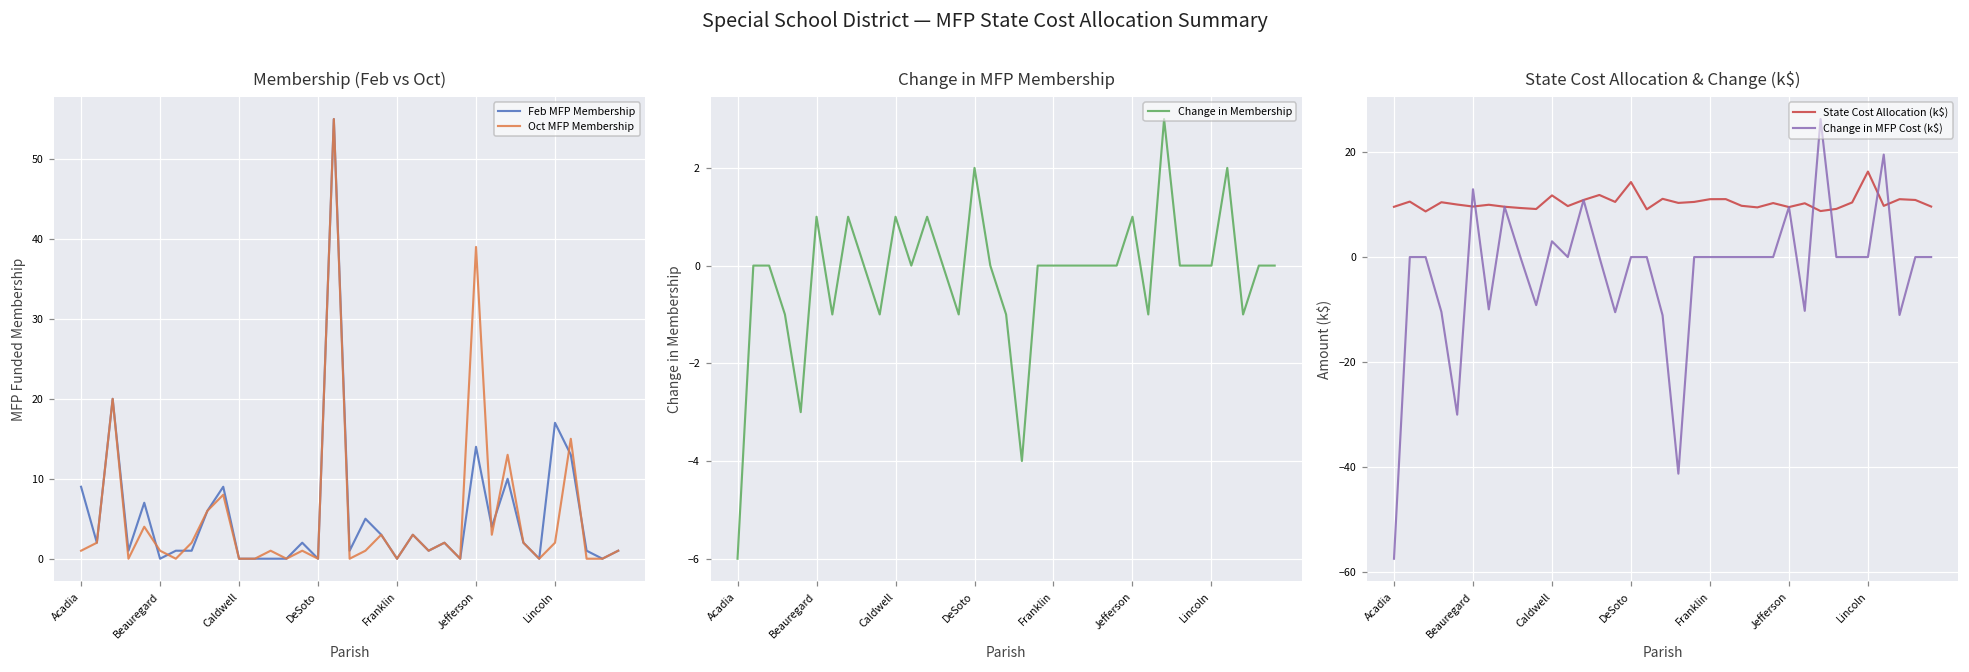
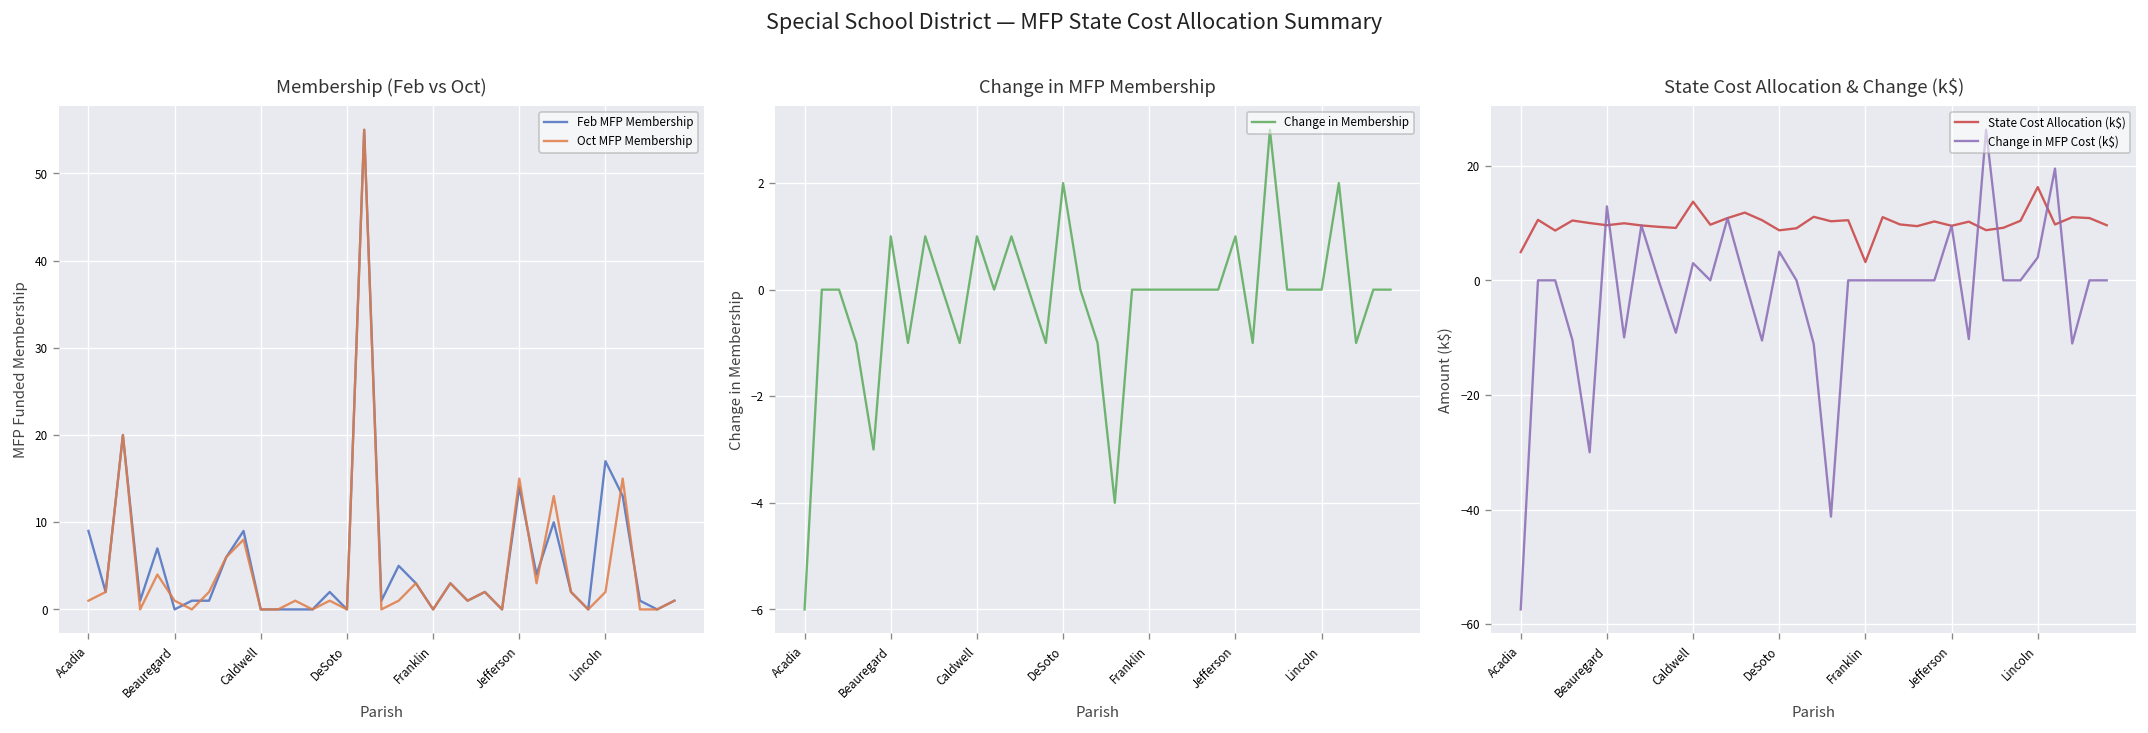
Membership (Feb vs Oct), Oct MFP Membership, Jefferson: 39 -> 15
State Cost Allocation & Change (k$), State Cost Allocation (k$), Acadia: 10 -> 5
State Cost Allocation & Change (k$), State Cost Allocation (k$), Caldwell: 12 -> 14
State Cost Allocation & Change (k$), State Cost Allocation (k$), DeSoto: 14 -> 9
State Cost Allocation & Change (k$), Change in MFP Cost (k$), DeSoto: 0 -> 5
State Cost Allocation & Change (k$), State Cost Allocation (k$), Franklin: 11 -> 3
State Cost Allocation & Change (k$), Change in MFP Cost (k$), Lincoln: 0 -> 4
